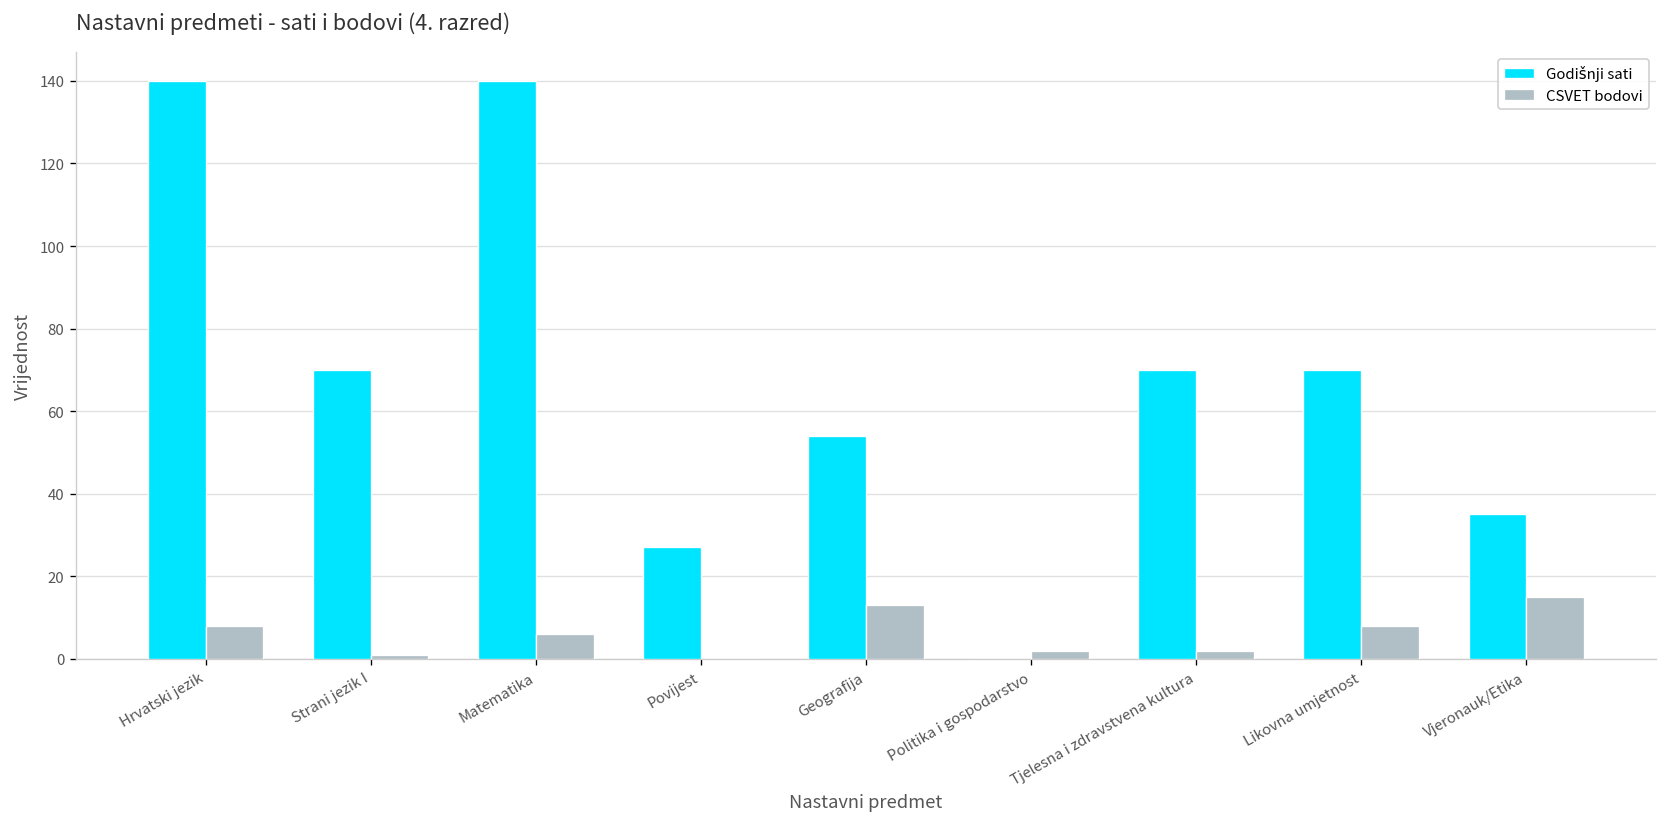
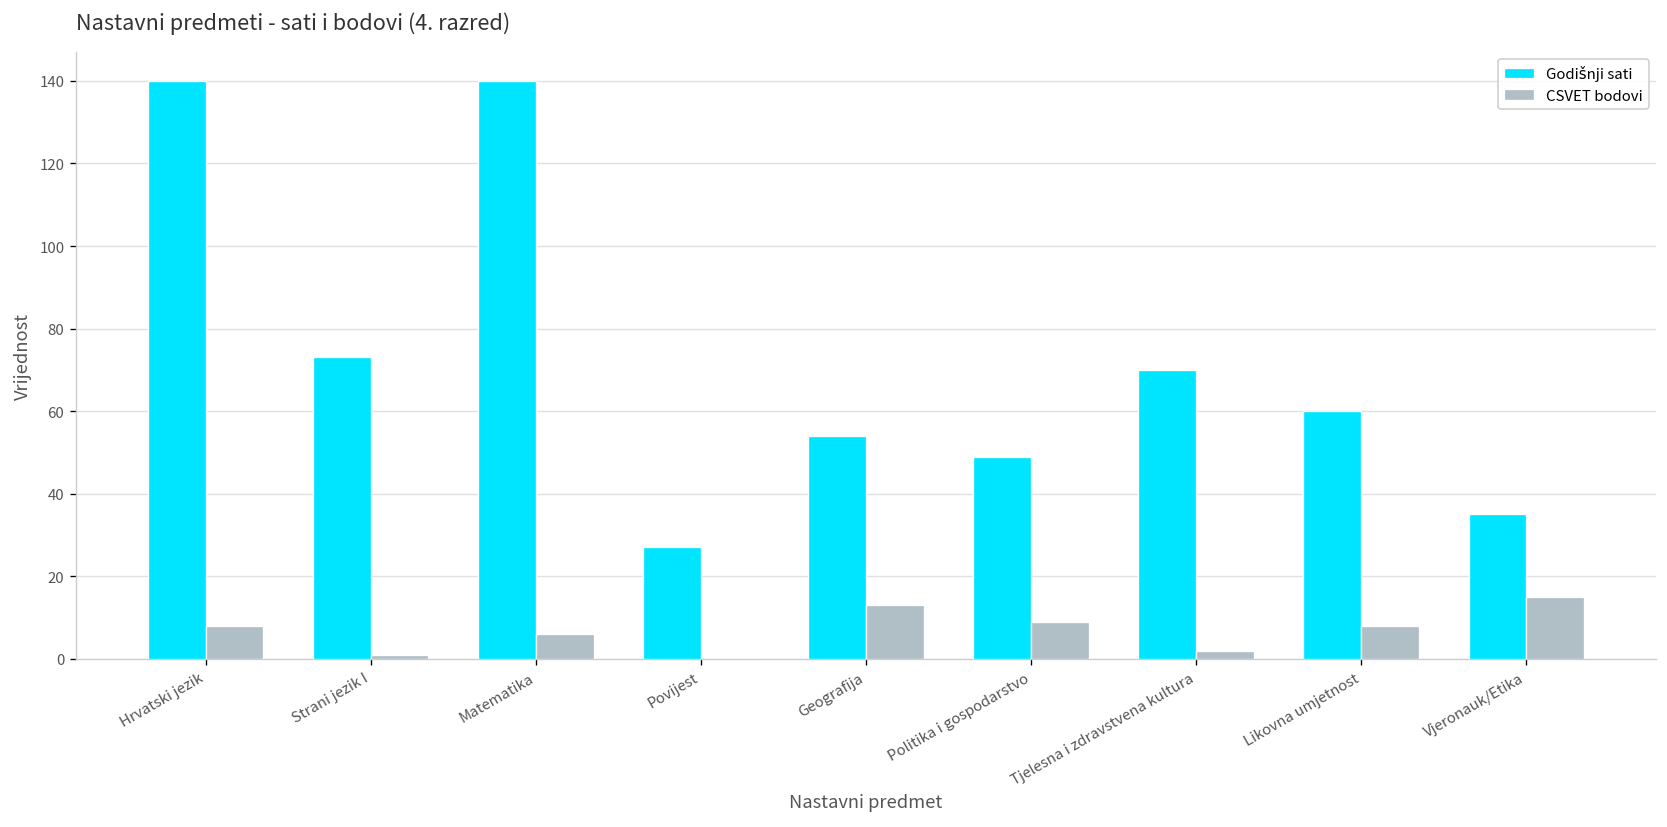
Godišnji sati, Strani jezik I: 70 -> 73
Godišnji sati, Politika i gospodarstvo: 0 -> 49
CSVET bodovi, Politika i gospodarstvo: 2 -> 9
Godišnji sati, Likovna umjetnost: 70 -> 60
